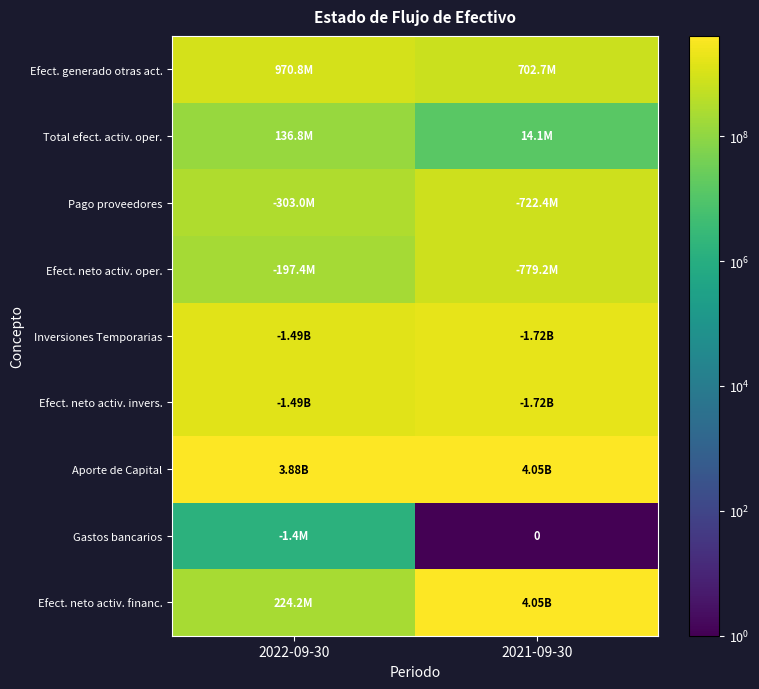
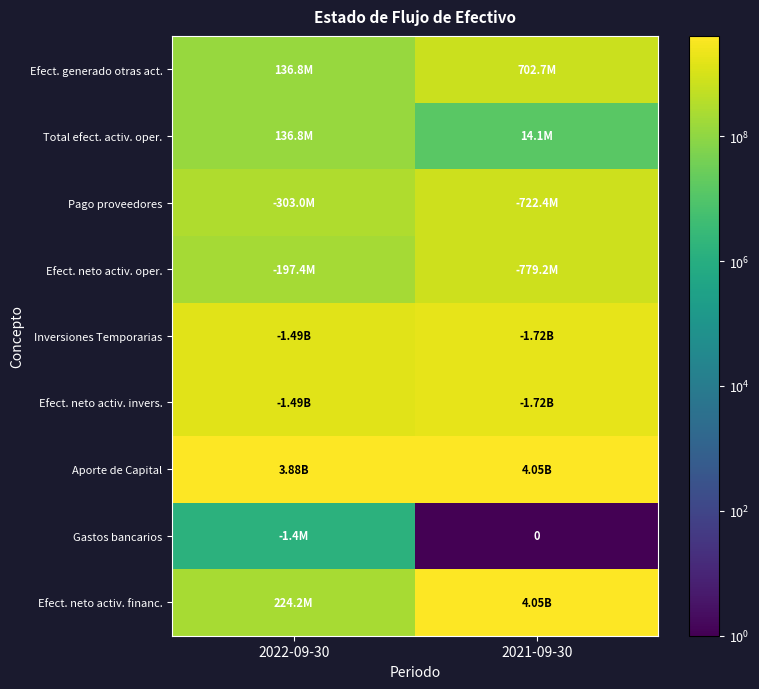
Efect. generado otras act., 2022-09-30: 970.8M -> 136.8M
